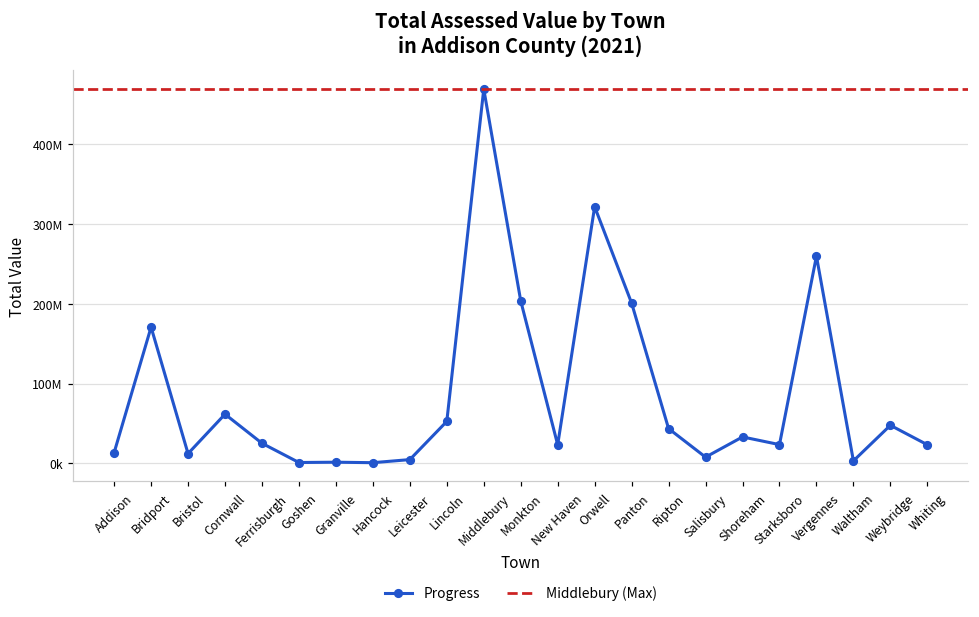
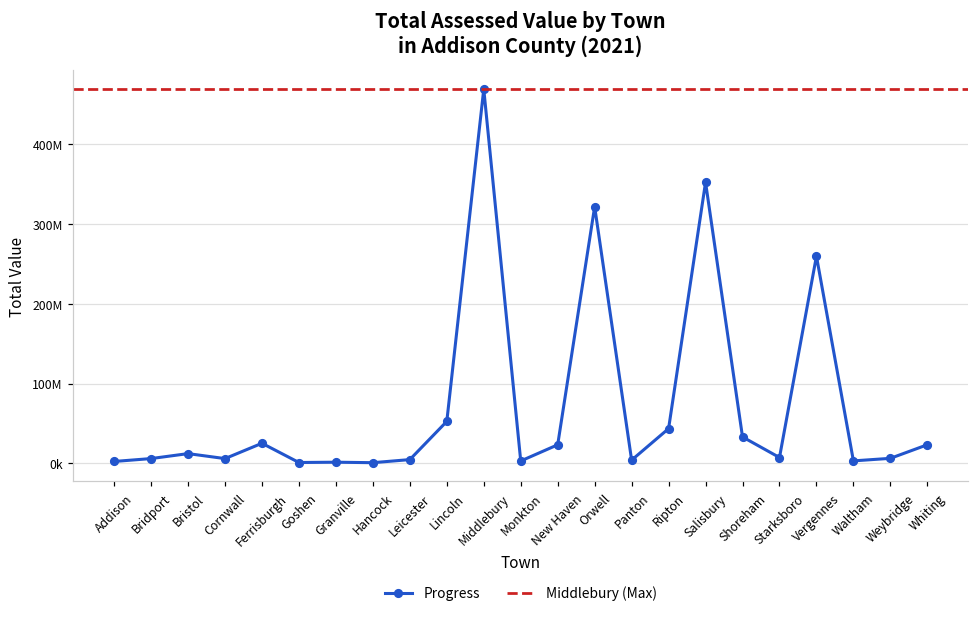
Addison: 10000000 -> 0
Bridport: 170000000 -> 10000000
Cornwall: 60000000 -> 10000000
Monkton: 200000000 -> 0
Panton: 200000000 -> 0
Salisbury: 10000000 -> 350000000
Starksboro: 20000000 -> 10000000
Weybridge: 50000000 -> 10000000
